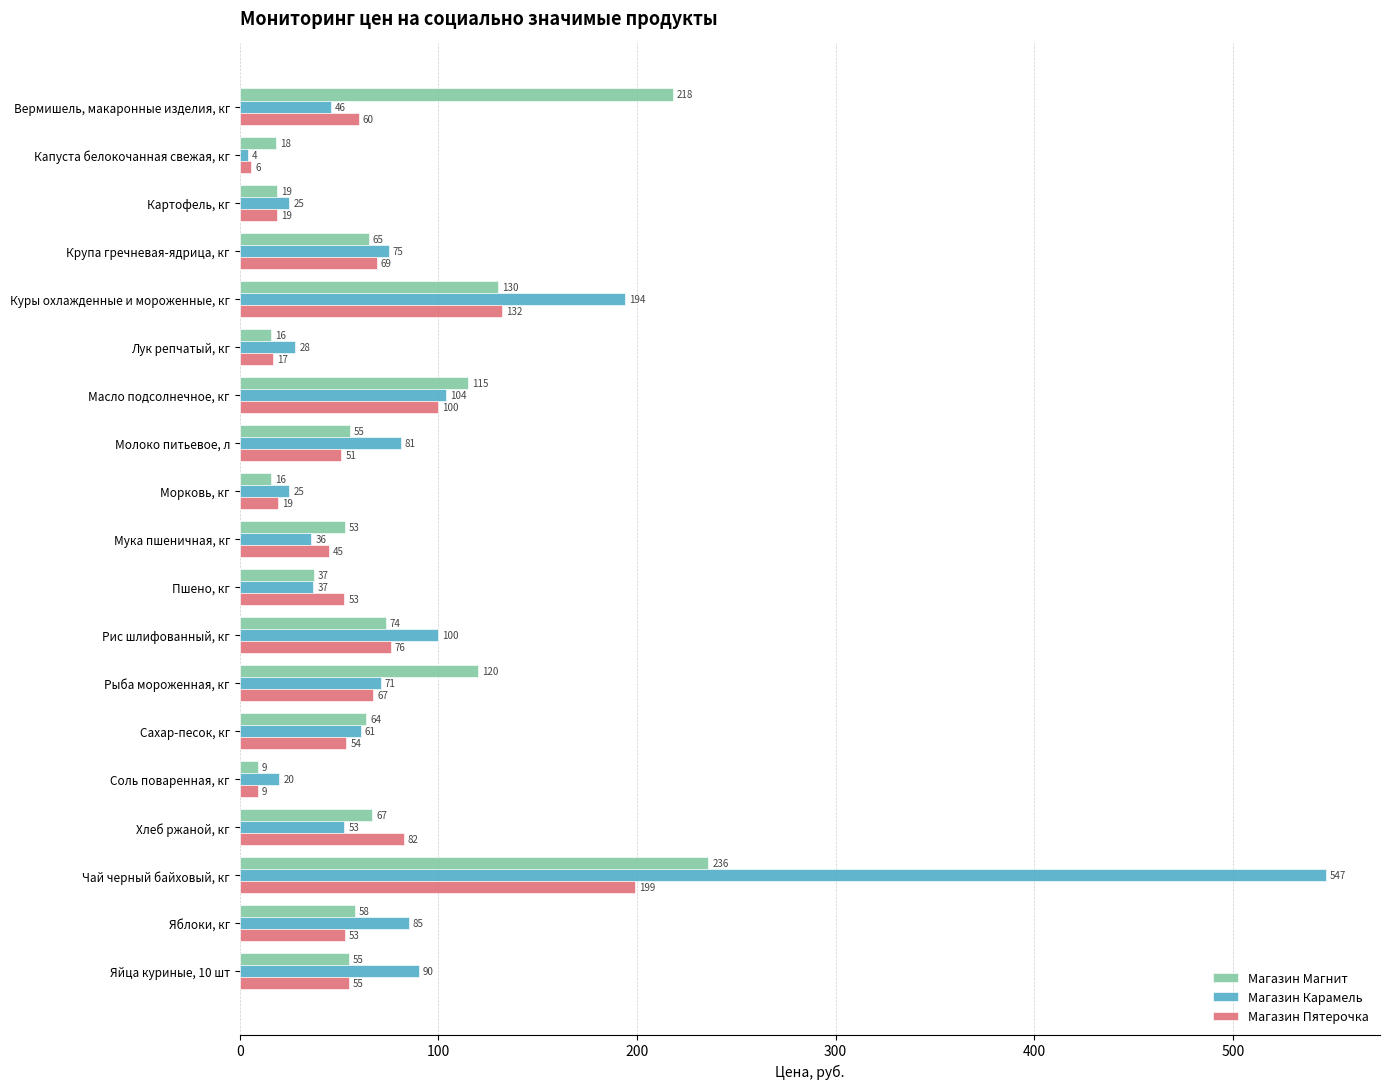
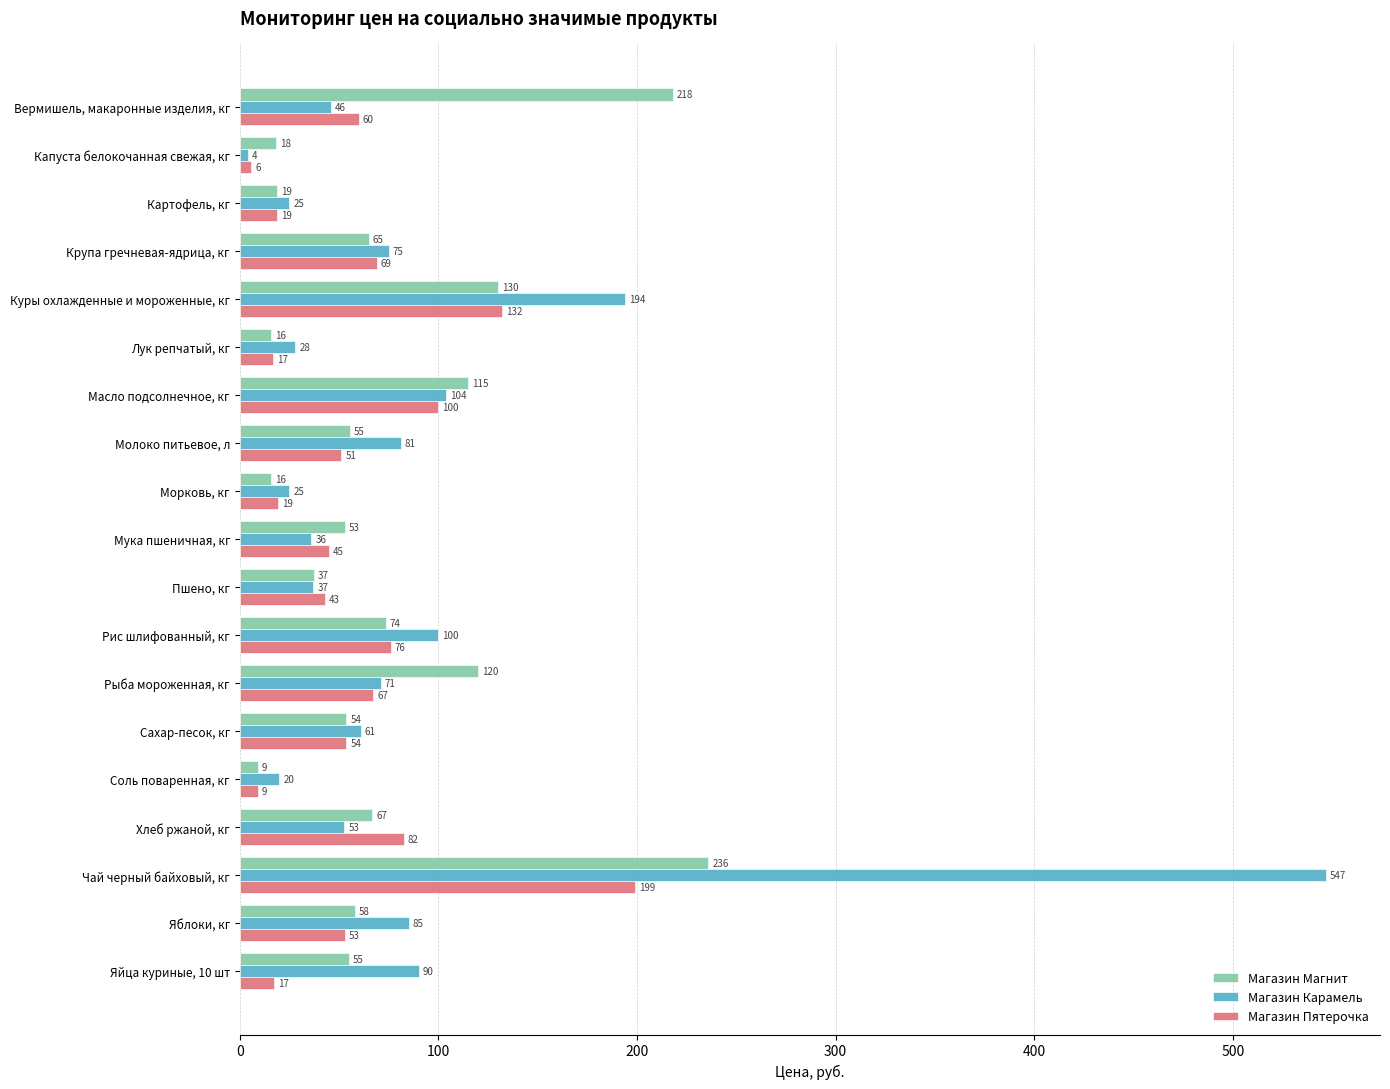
Магазин Пятерочка, Пшено, кг: 53 -> 43
Магазин Магнит, Сахар-песок, кг: 64 -> 54
Магазин Пятерочка, Яйца куриные, 10 шт: 55 -> 17
